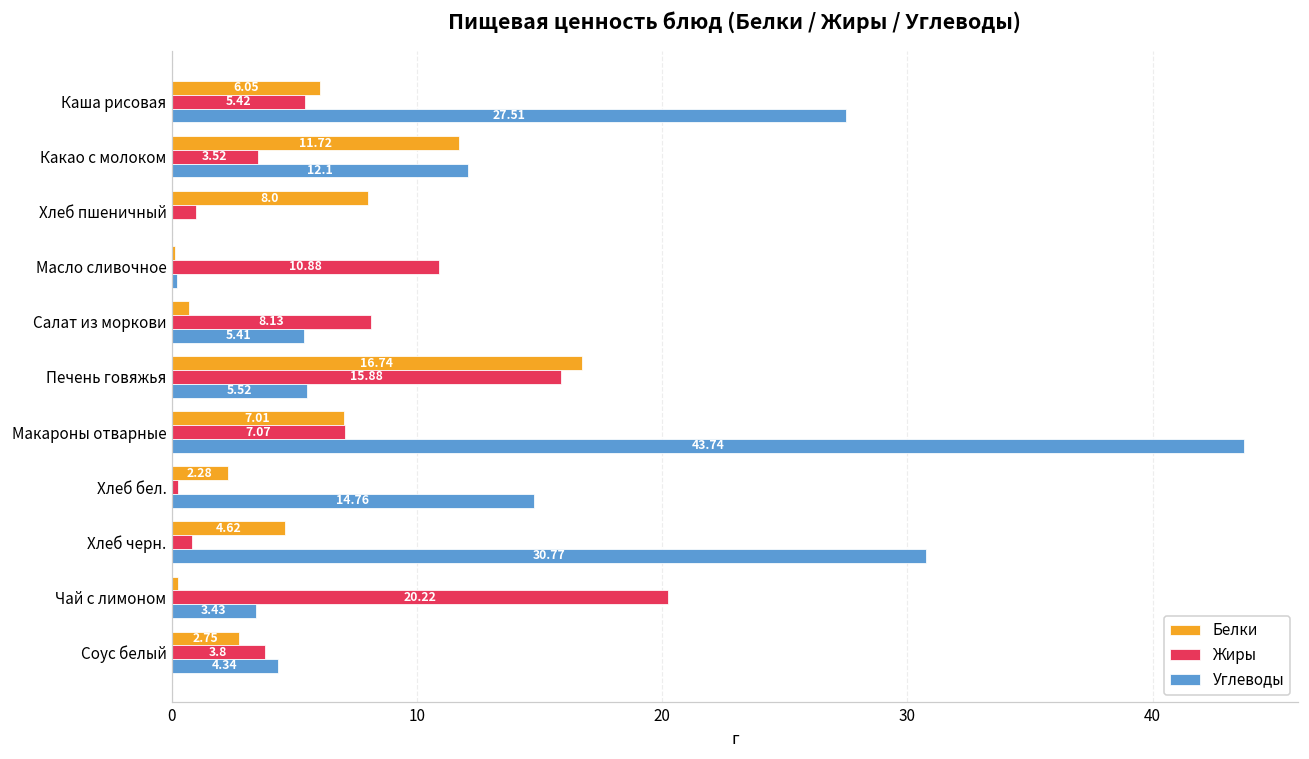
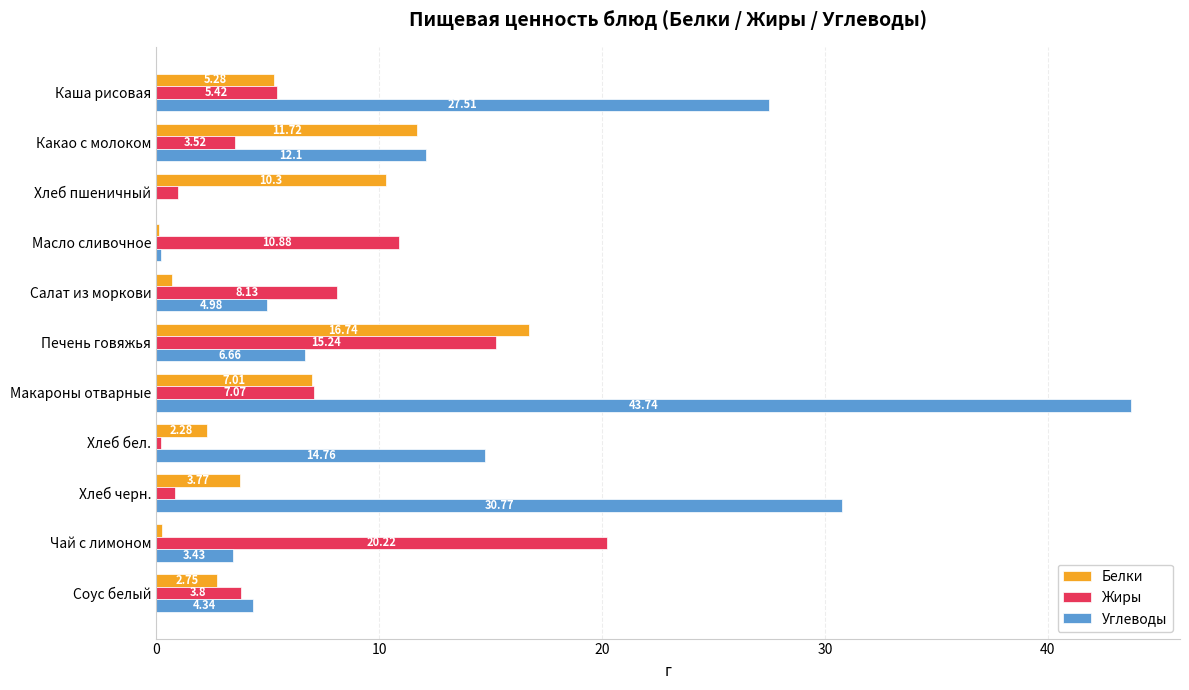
Белки, Каша рисовая: 6.05 -> 5.28
Белки, Хлеб пшеничный: 8.0 -> 10.3
Углеводы, Салат из моркови: 5.41 -> 4.98
Жиры, Печень говяжья: 15.88 -> 15.24
Углеводы, Печень говяжья: 5.52 -> 6.66
Белки, Хлеб черн.: 4.62 -> 3.77
